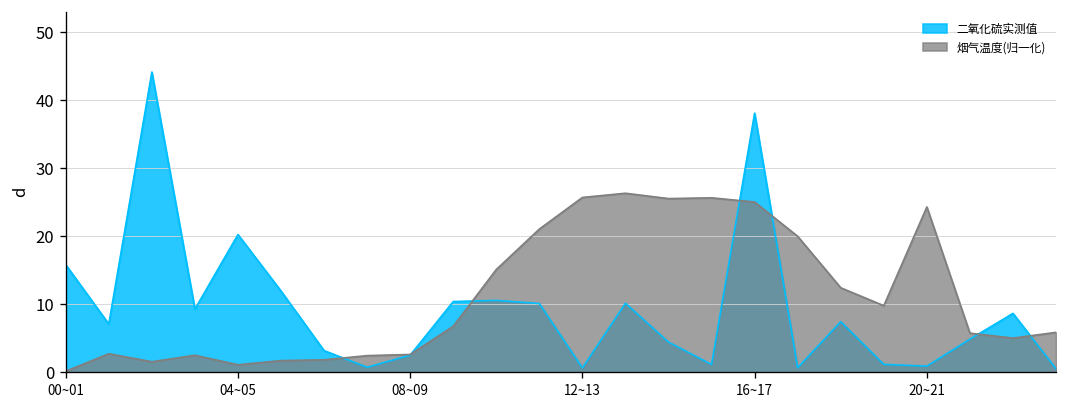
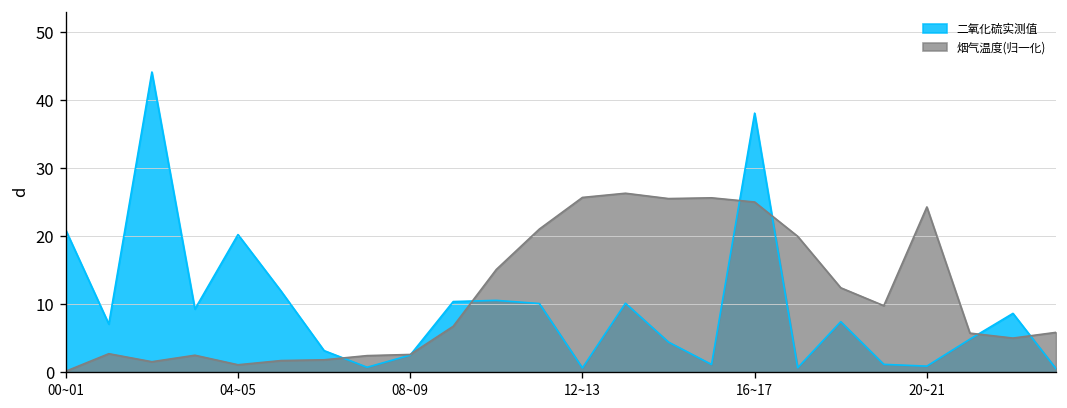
二氧化硫实测值, 00~01: 16 -> 21
